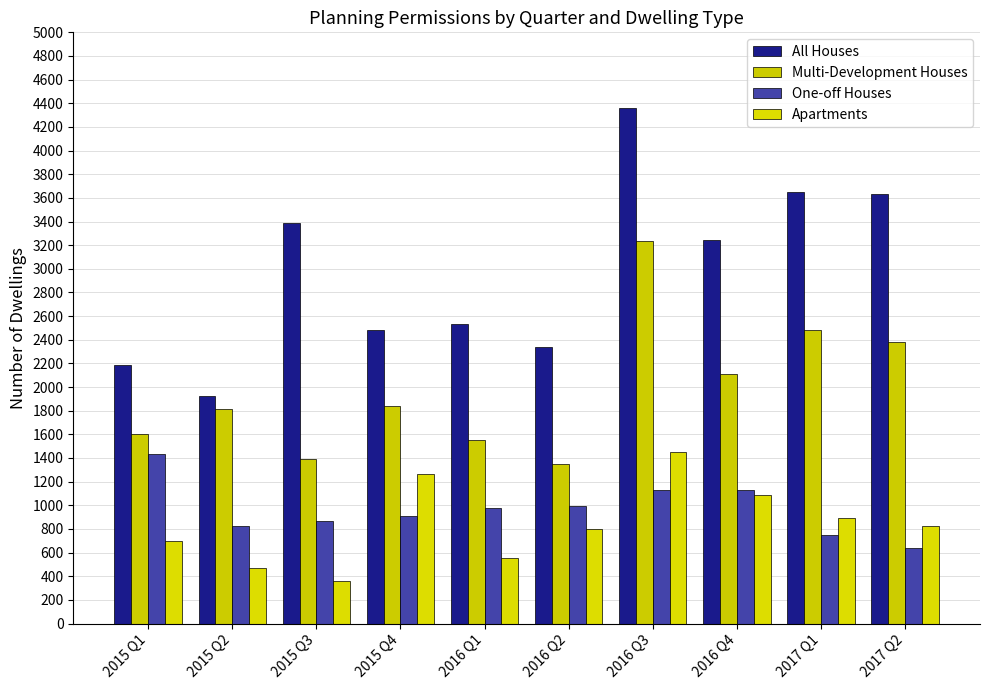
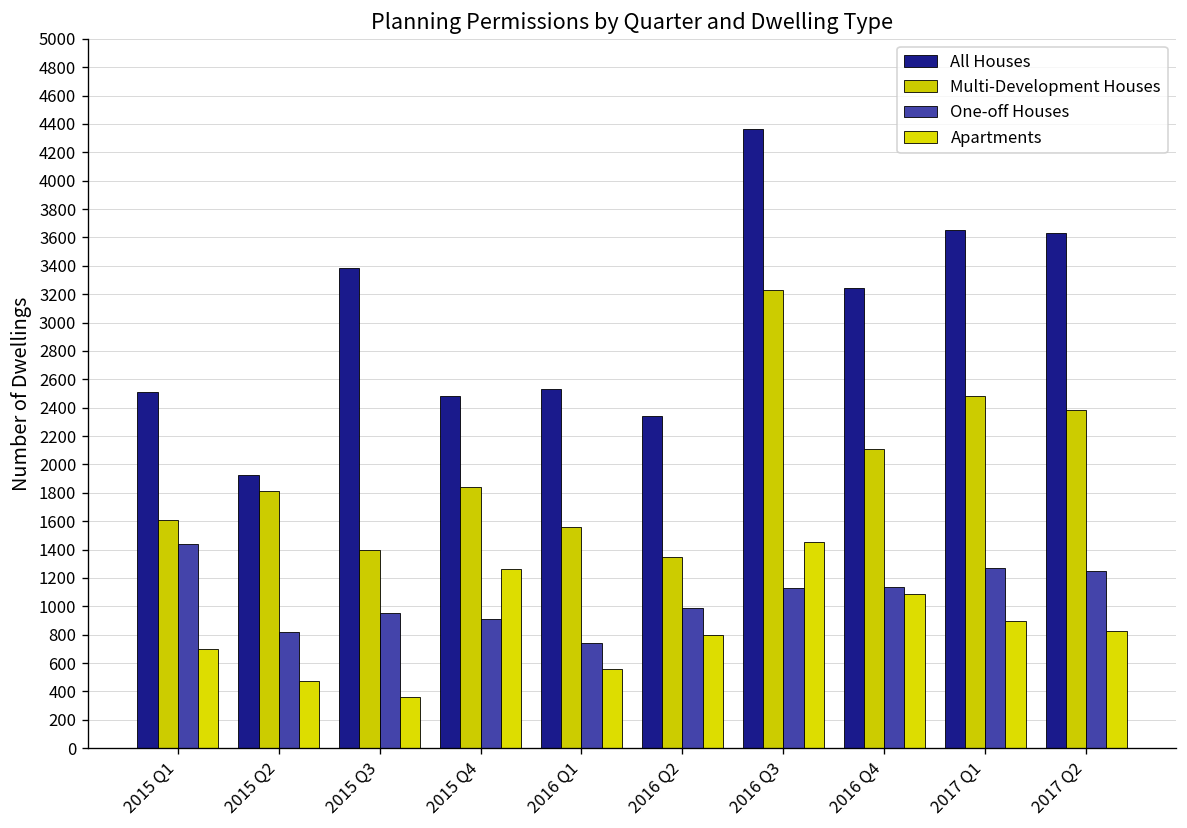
All Houses, 2015 Q1: 2180 -> 2510
One-off Houses, 2015 Q3: 870 -> 950
One-off Houses, 2016 Q1: 980 -> 740
One-off Houses, 2017 Q1: 750 -> 1270
One-off Houses, 2017 Q2: 640 -> 1250
